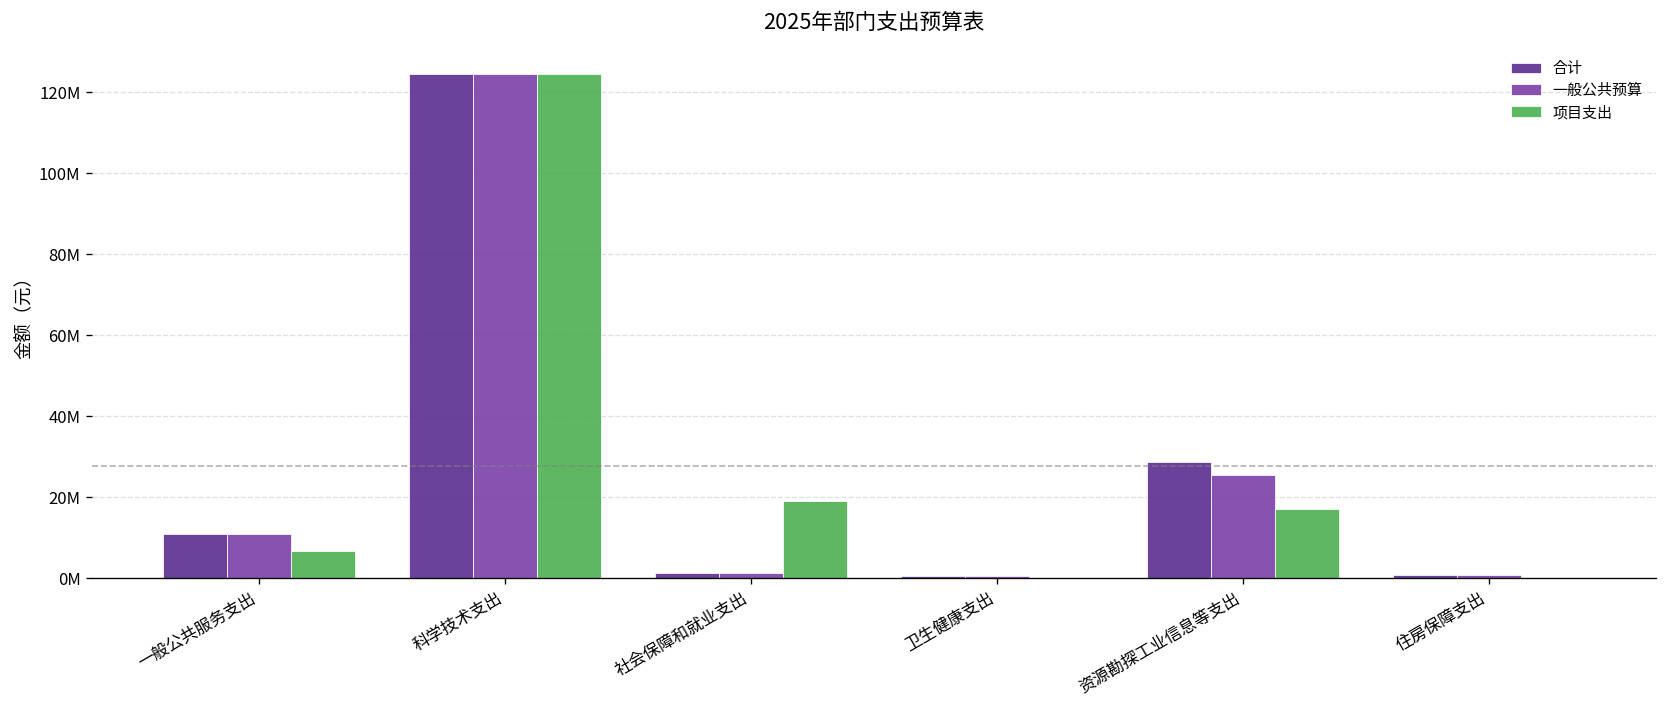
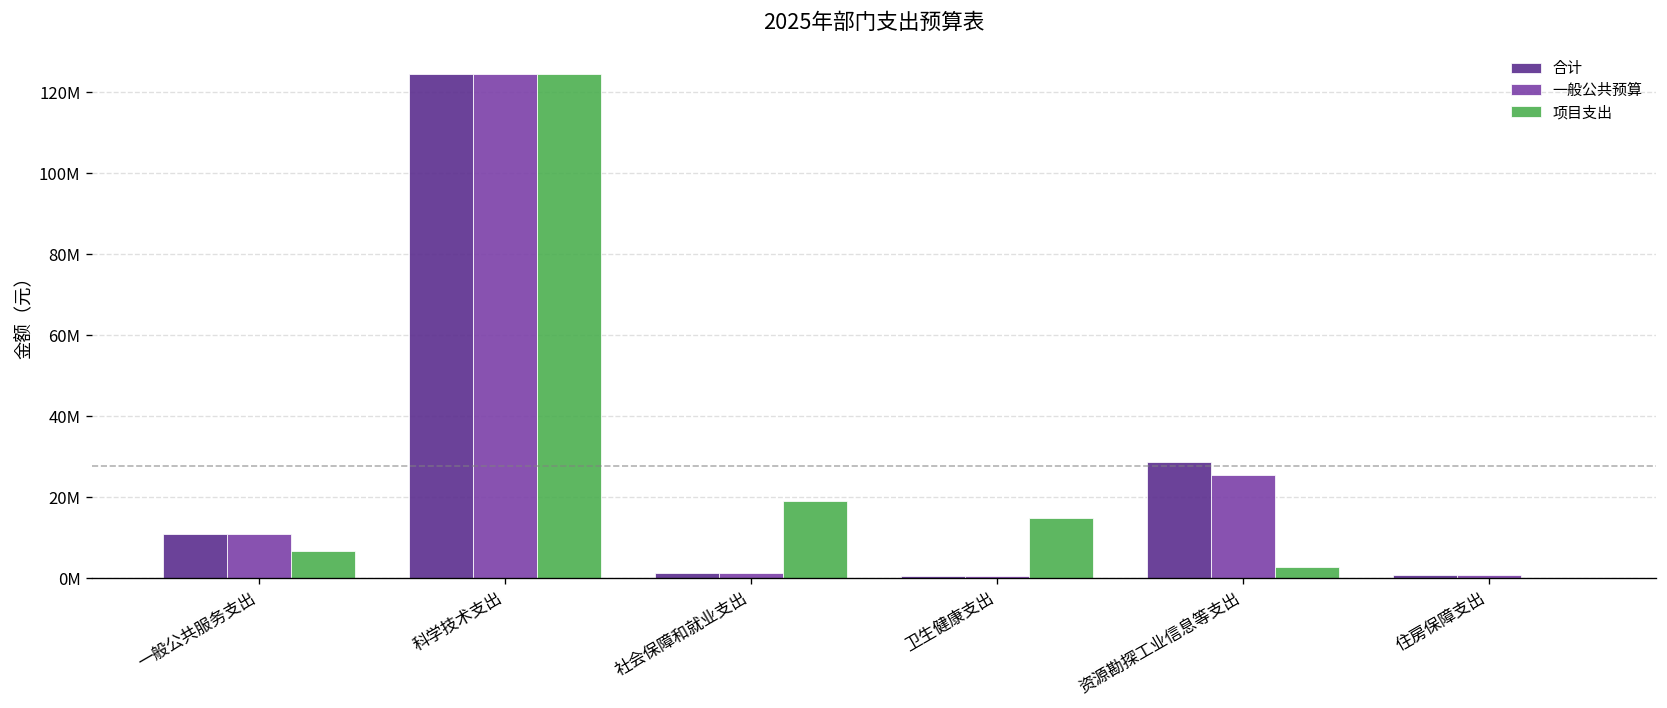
项目支出, 卫生健康支出: 0 -> 15000000
项目支出, 资源勘探工业信息等支出: 17000000 -> 3000000
